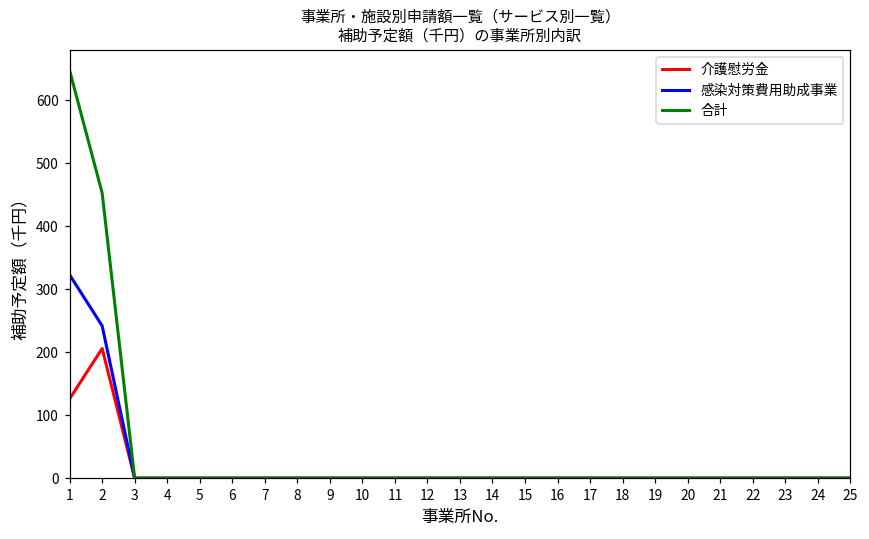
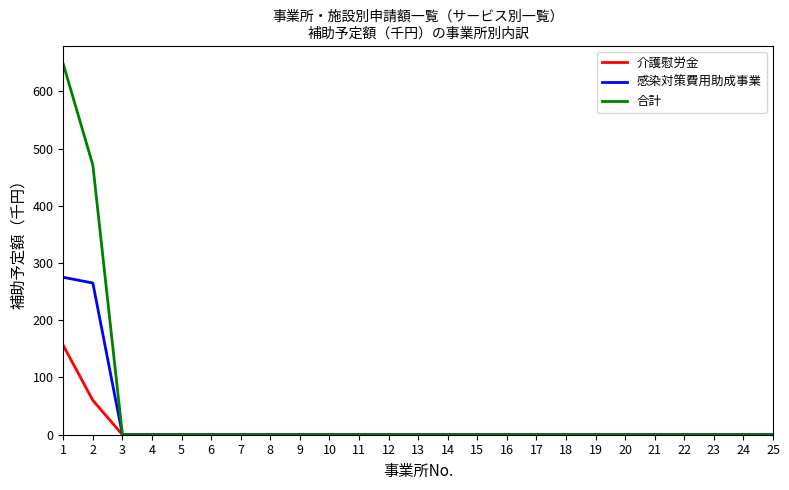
介護慰労金, 1: 130 -> 160
感染対策費用助成事業, 1: 320 -> 280
介護慰労金, 2: 210 -> 60
感染対策費用助成事業, 2: 240 -> 270
合計, 2: 450 -> 470
